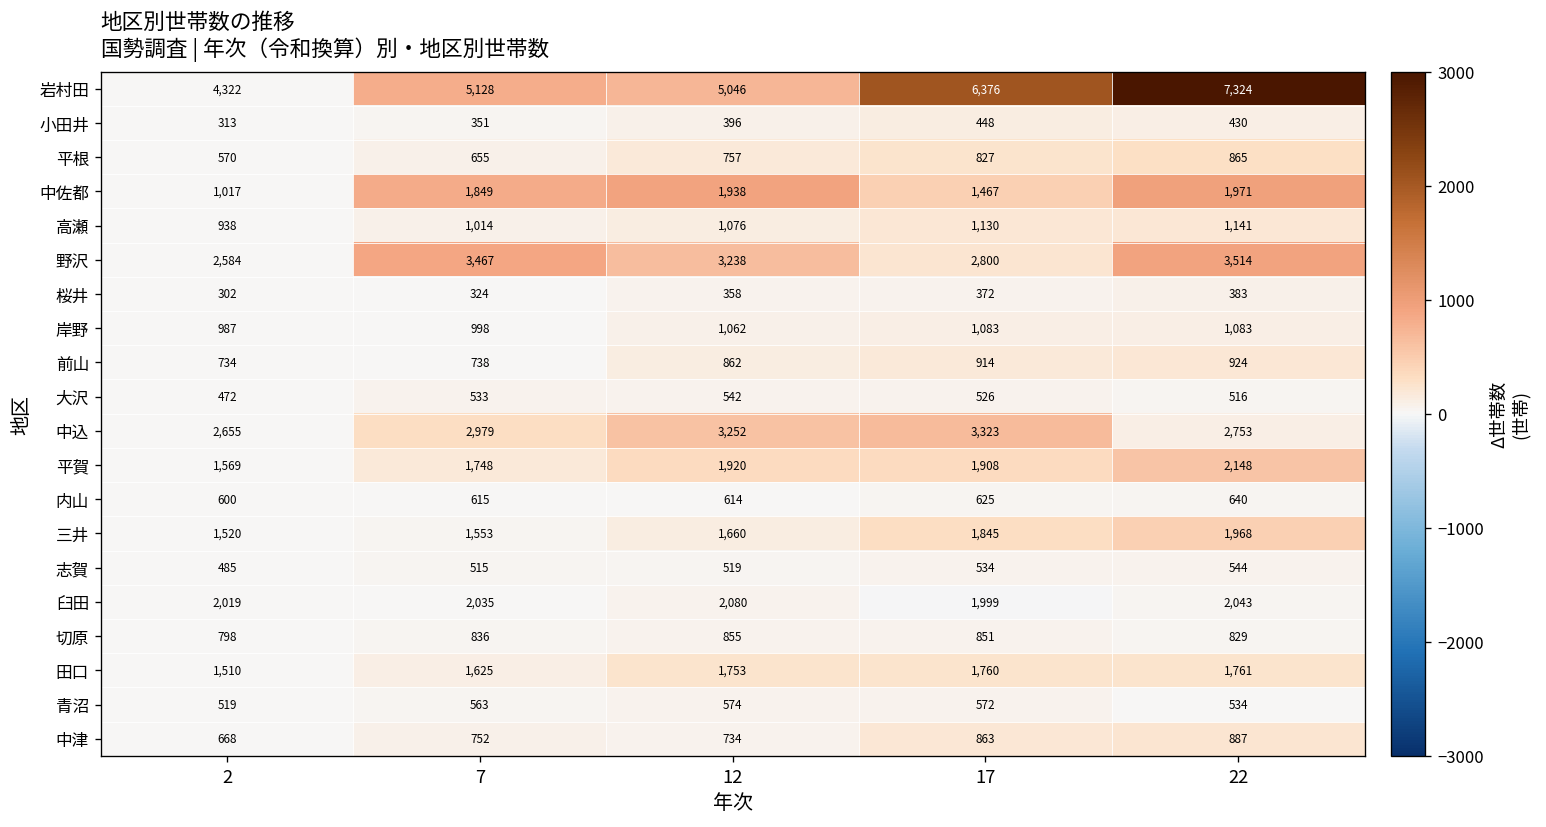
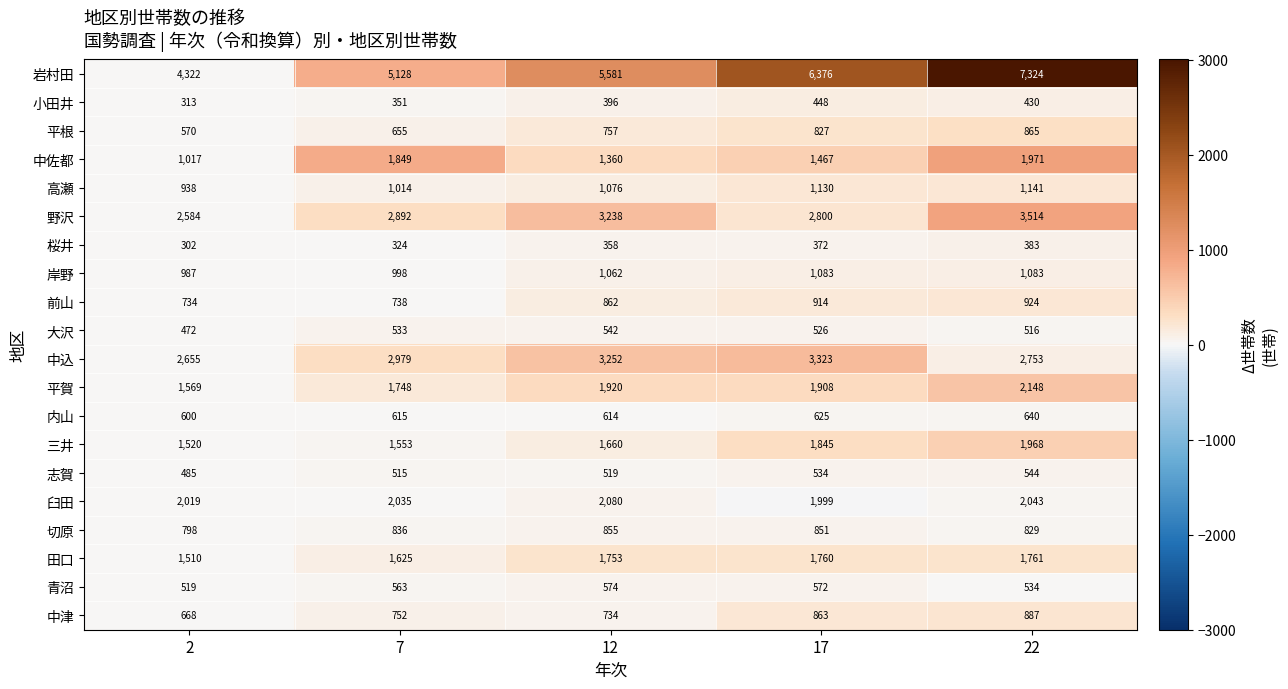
岩村田, 12: 5,046 -> 5,581
中佐都, 12: 1,938 -> 1,360
野沢, 7: 3,467 -> 2,892
